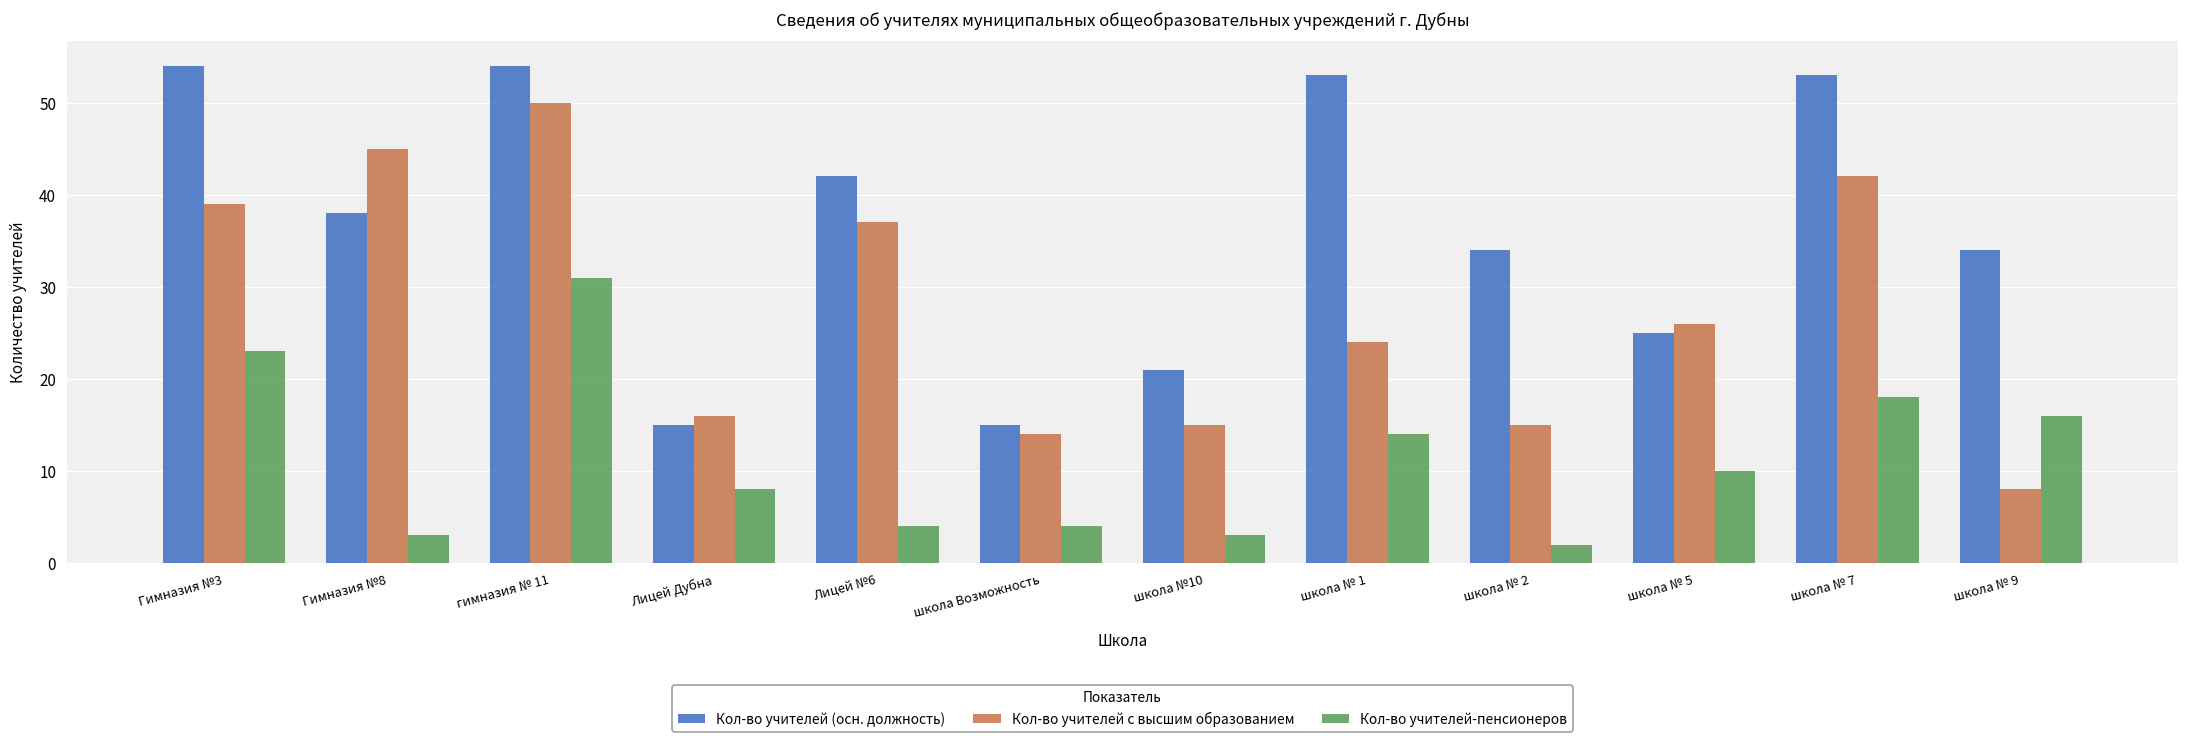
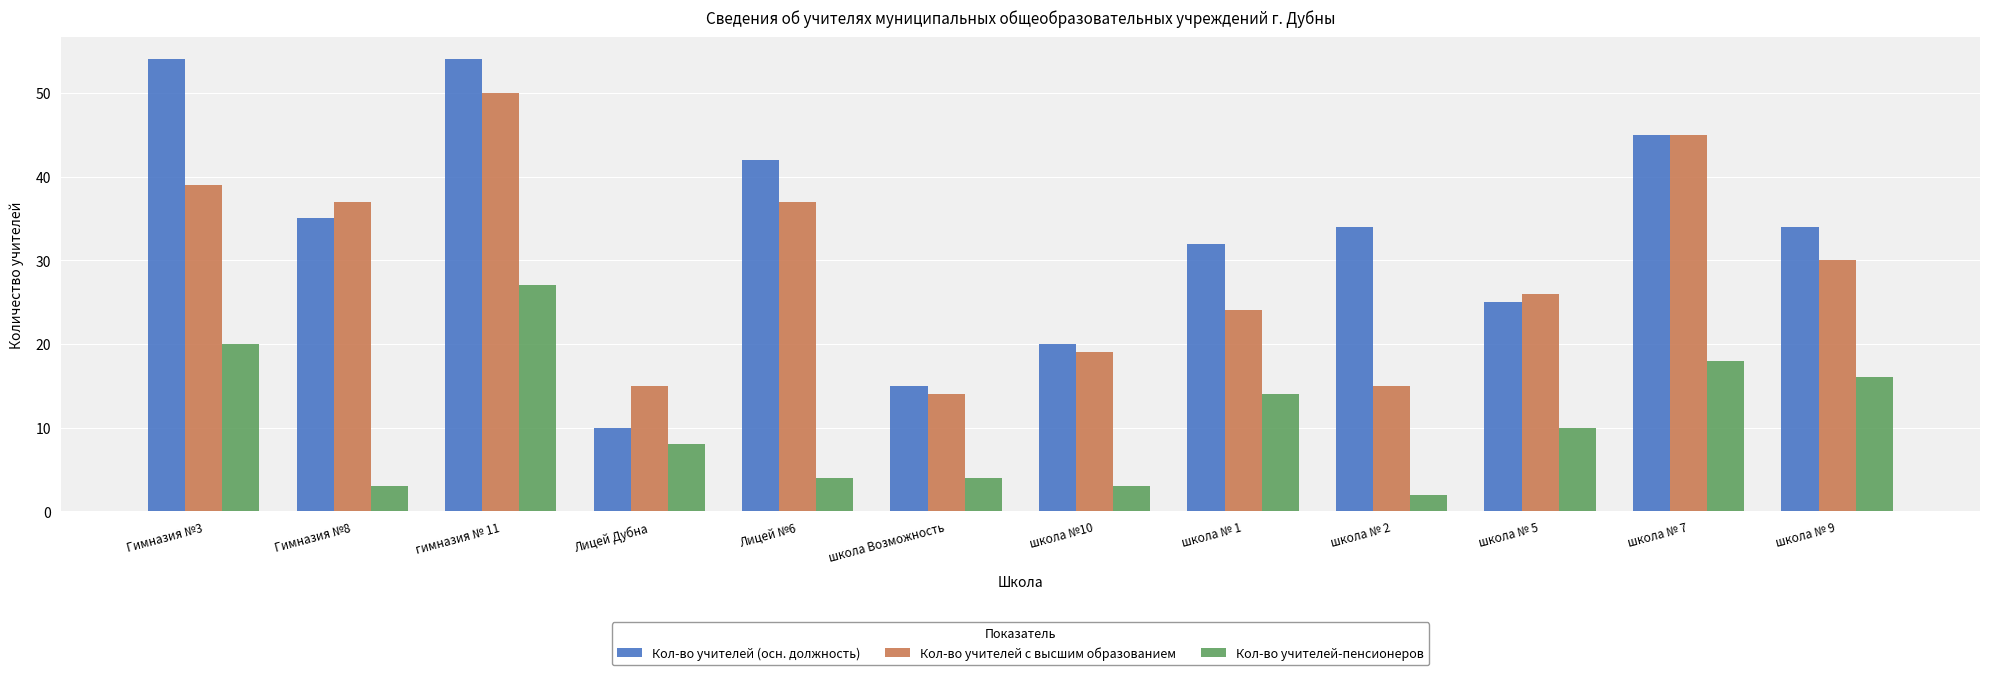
Кол-во учителей-пенсионеров, Гимназия №3: 23 -> 20
Кол-во учителей (осн. должность), Гимназия №8: 38 -> 35
Кол-во учителей с высшим образованием, Гимназия №8: 45 -> 37
Кол-во учителей-пенсионеров, гимназия № 11: 31 -> 27
Кол-во учителей (осн. должность), Лицей Дубна: 15 -> 10
Кол-во учителей с высшим образованием, Лицей Дубна: 16 -> 15
Кол-во учителей (осн. должность), школа №10: 21 -> 20
Кол-во учителей с высшим образованием, школа №10: 15 -> 19
Кол-во учителей (осн. должность), школа № 1: 53 -> 32
Кол-во учителей (осн. должность), школа № 7: 53 -> 45
Кол-во учителей с высшим образованием, школа № 7: 42 -> 45
Кол-во учителей с высшим образованием, школа № 9: 8 -> 30
